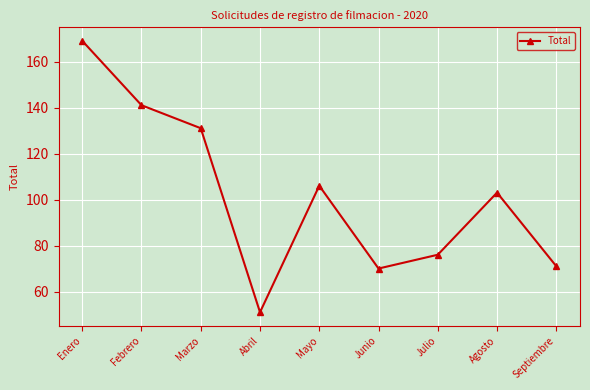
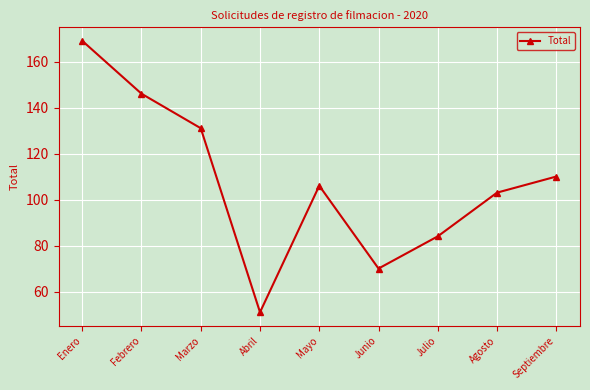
Febrero: 141 -> 146
Julio: 76 -> 84
Septiembre: 71 -> 110
